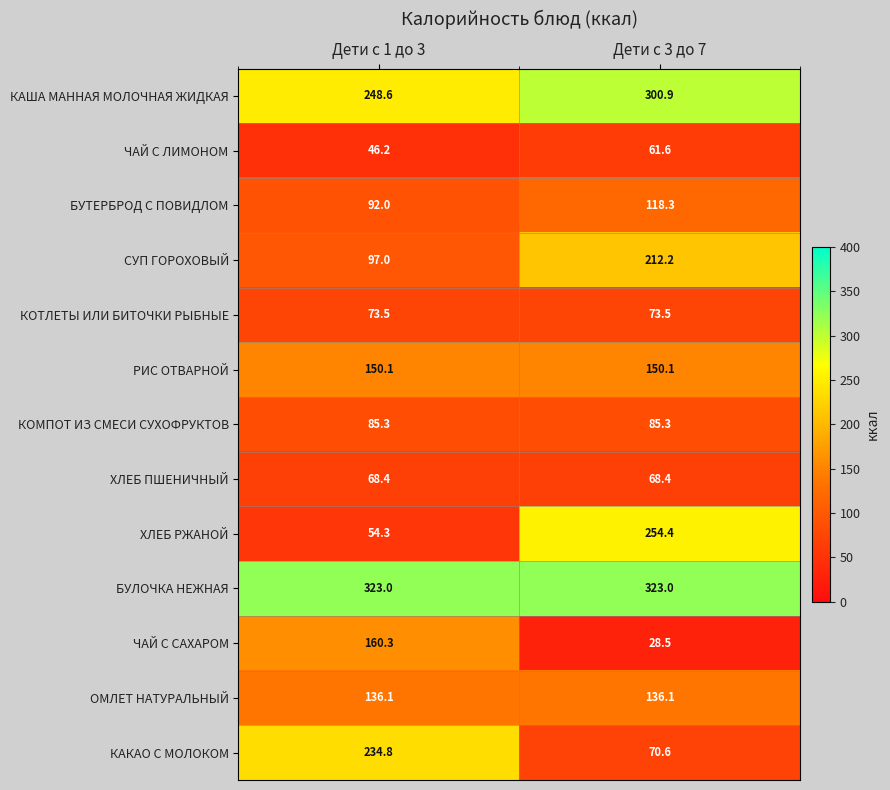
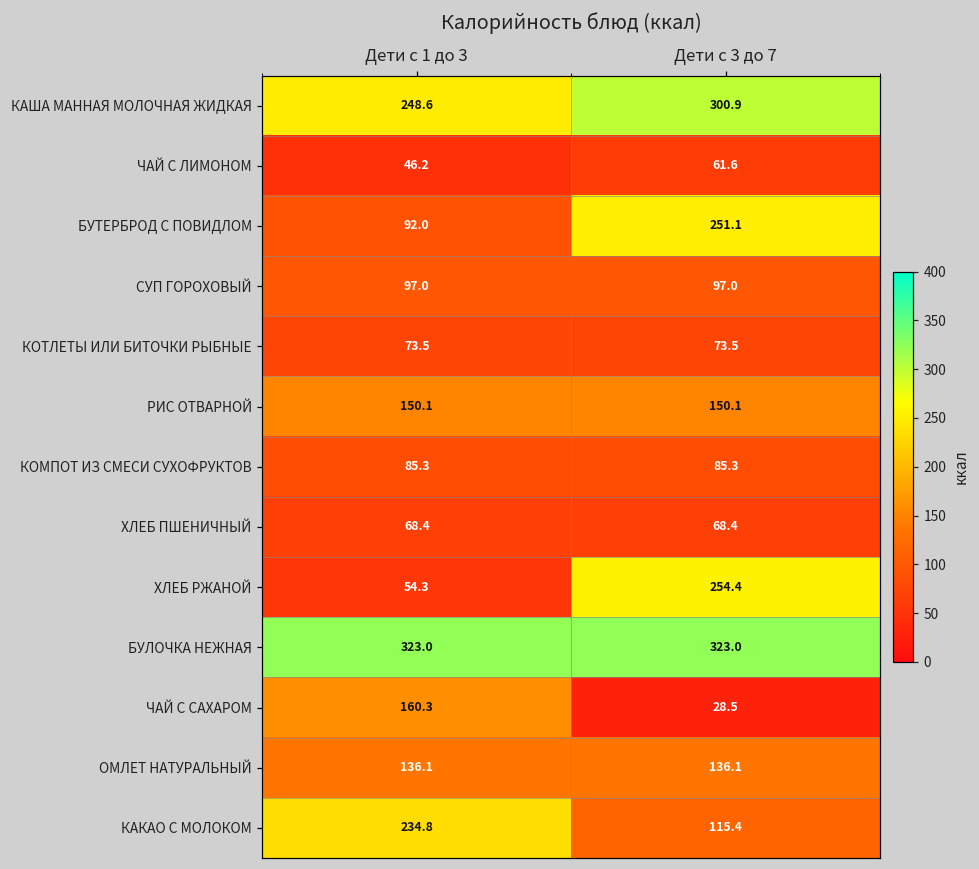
БУТЕРБРОД С ПОВИДЛОМ, Дети с 3 до 7: 118.3 -> 251.1
СУП ГОРОХОВЫЙ, Дети с 3 до 7: 212.2 -> 97.0
КАКАО С МОЛОКОМ, Дети с 3 до 7: 70.6 -> 115.4
